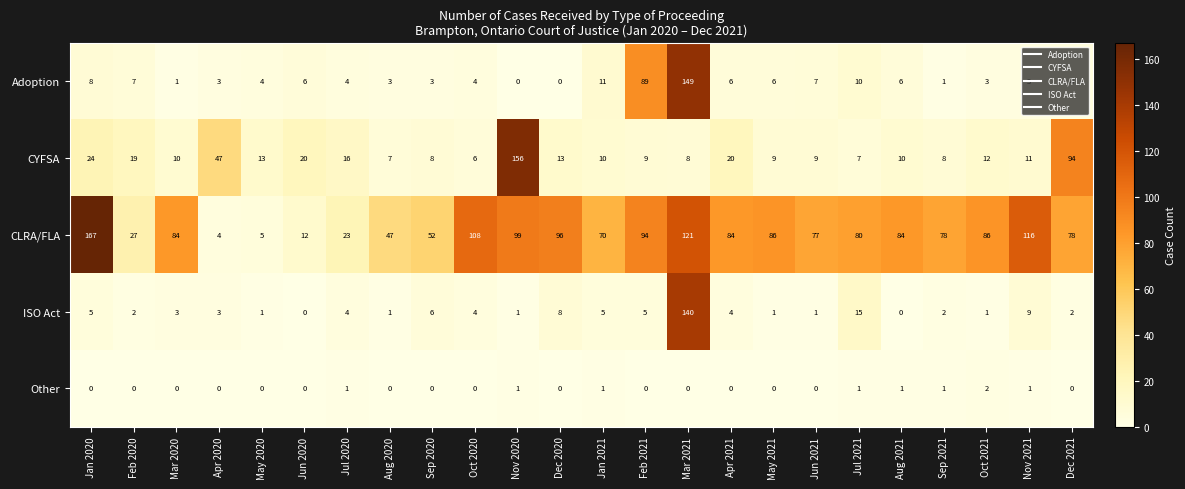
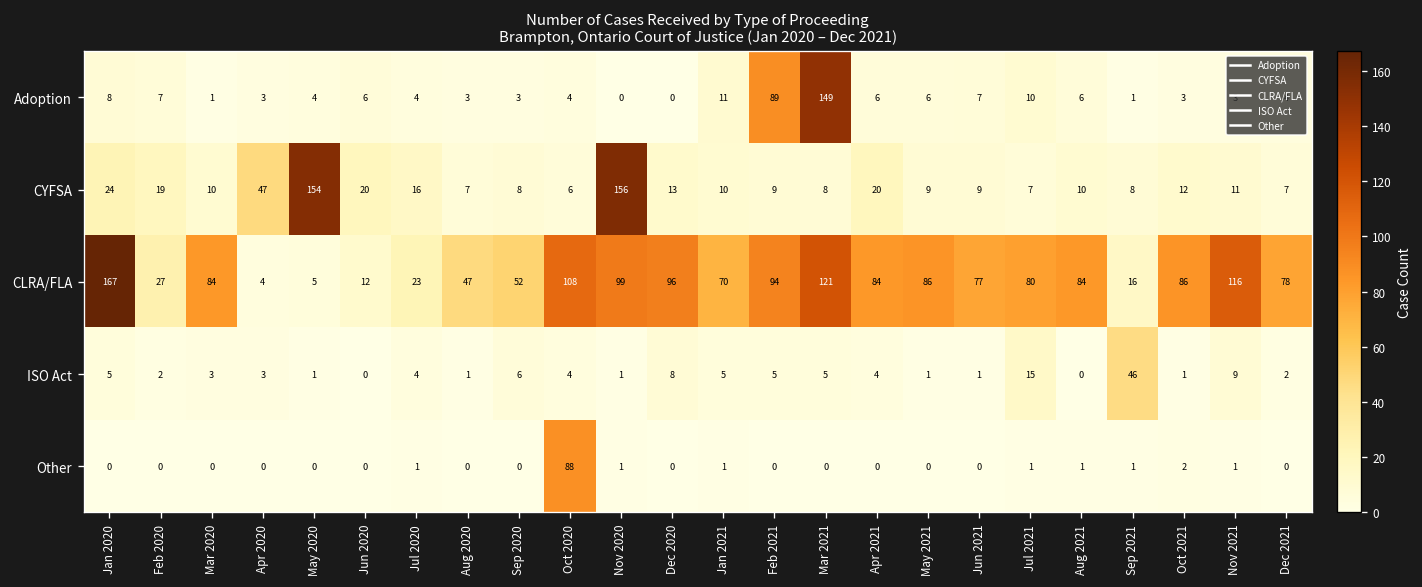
CYFSA, May 2020: 13 -> 154
CYFSA, Dec 2021: 94 -> 7
CLRA/FLA, Sep 2021: 78 -> 16
ISO Act, Mar 2021: 140 -> 5
ISO Act, Sep 2021: 2 -> 46
Other, Oct 2020: 0 -> 88
